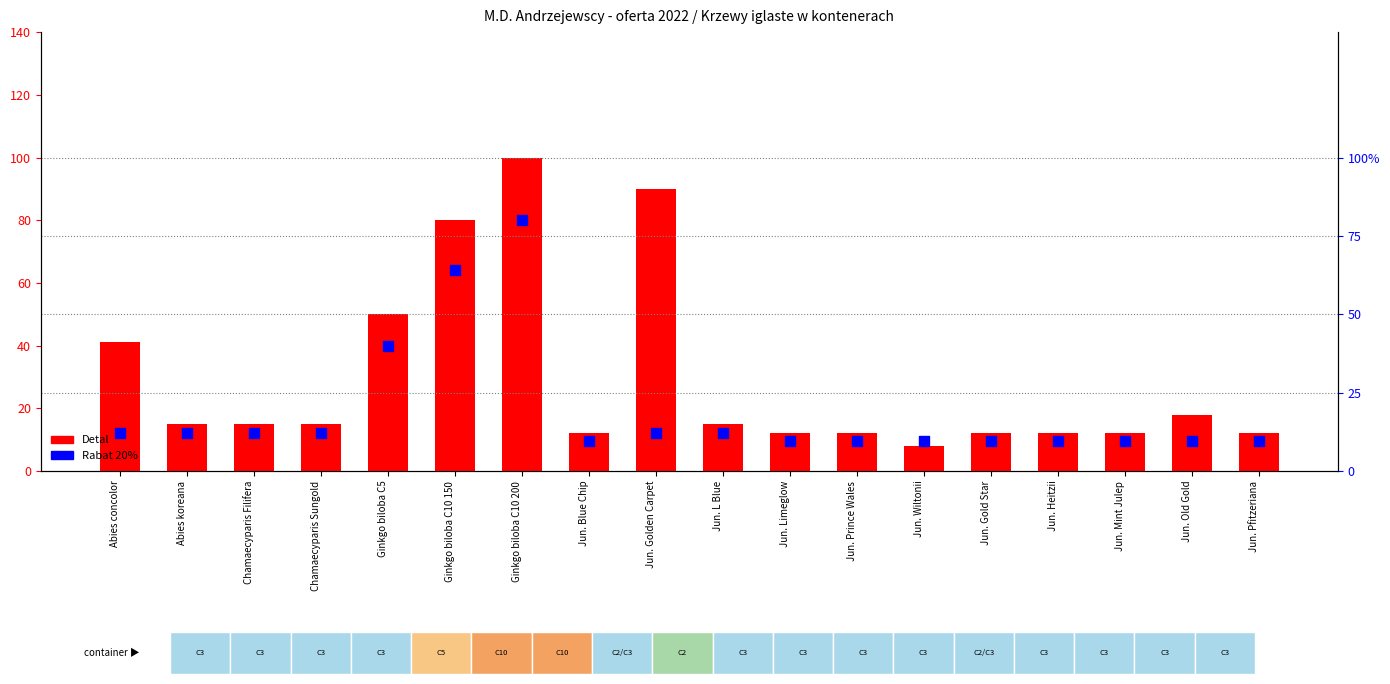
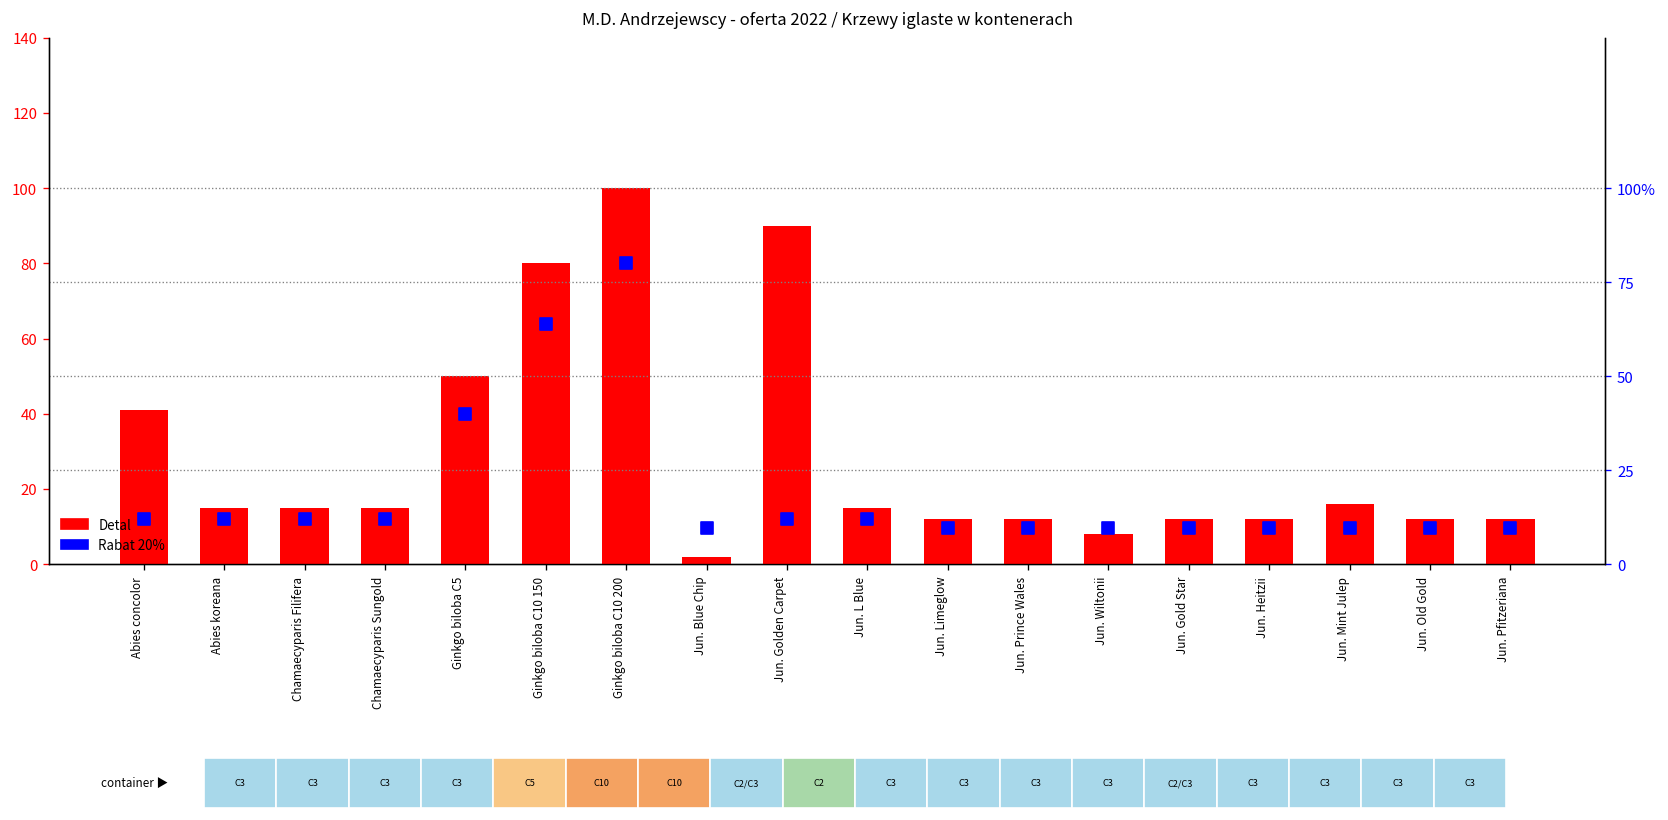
M.D. Andrzejewscy - oferta 2022 / Krzewy iglaste w kontenerach, Detal, Jun. Blue Chip: 12 -> 2
M.D. Andrzejewscy - oferta 2022 / Krzewy iglaste w kontenerach, Detal, Jun. Mint Julep: 12 -> 16
M.D. Andrzejewscy - oferta 2022 / Krzewy iglaste w kontenerach, Detal, Jun. Old Gold: 18 -> 12
